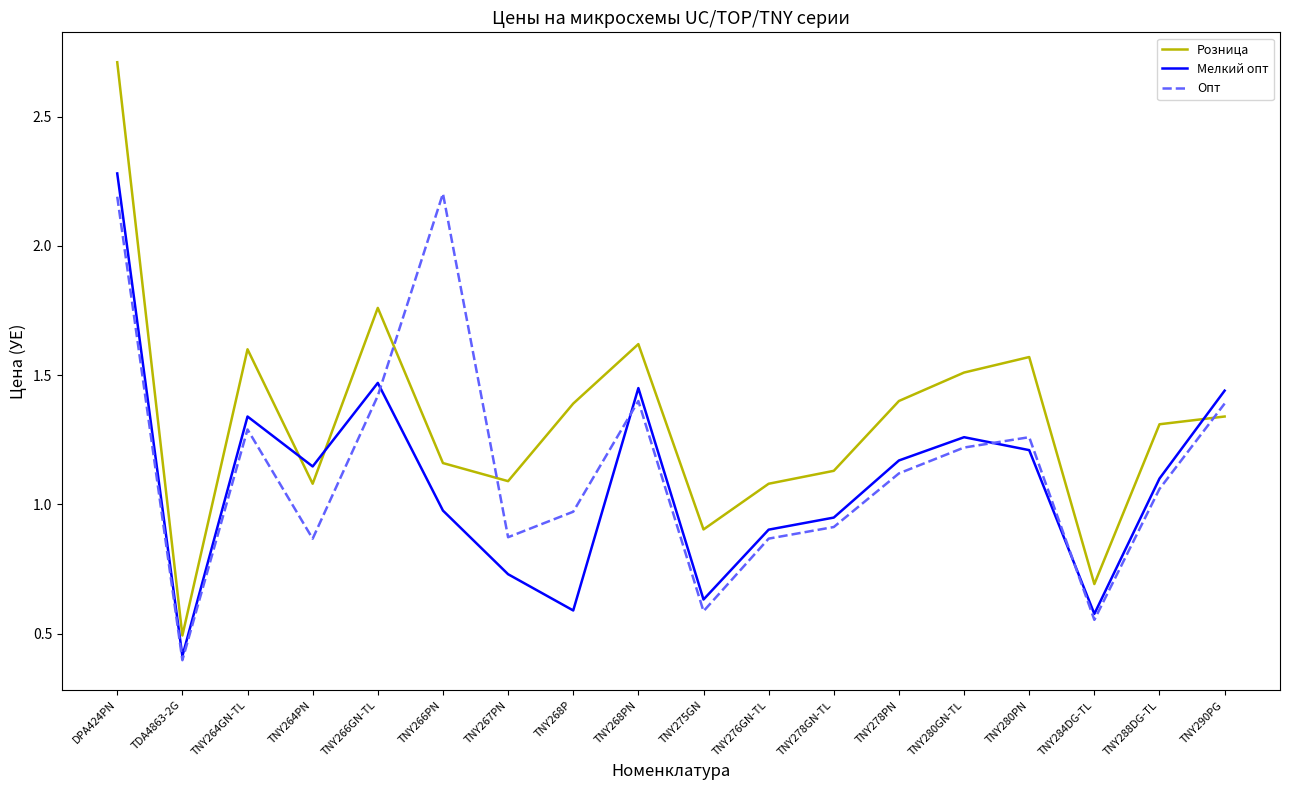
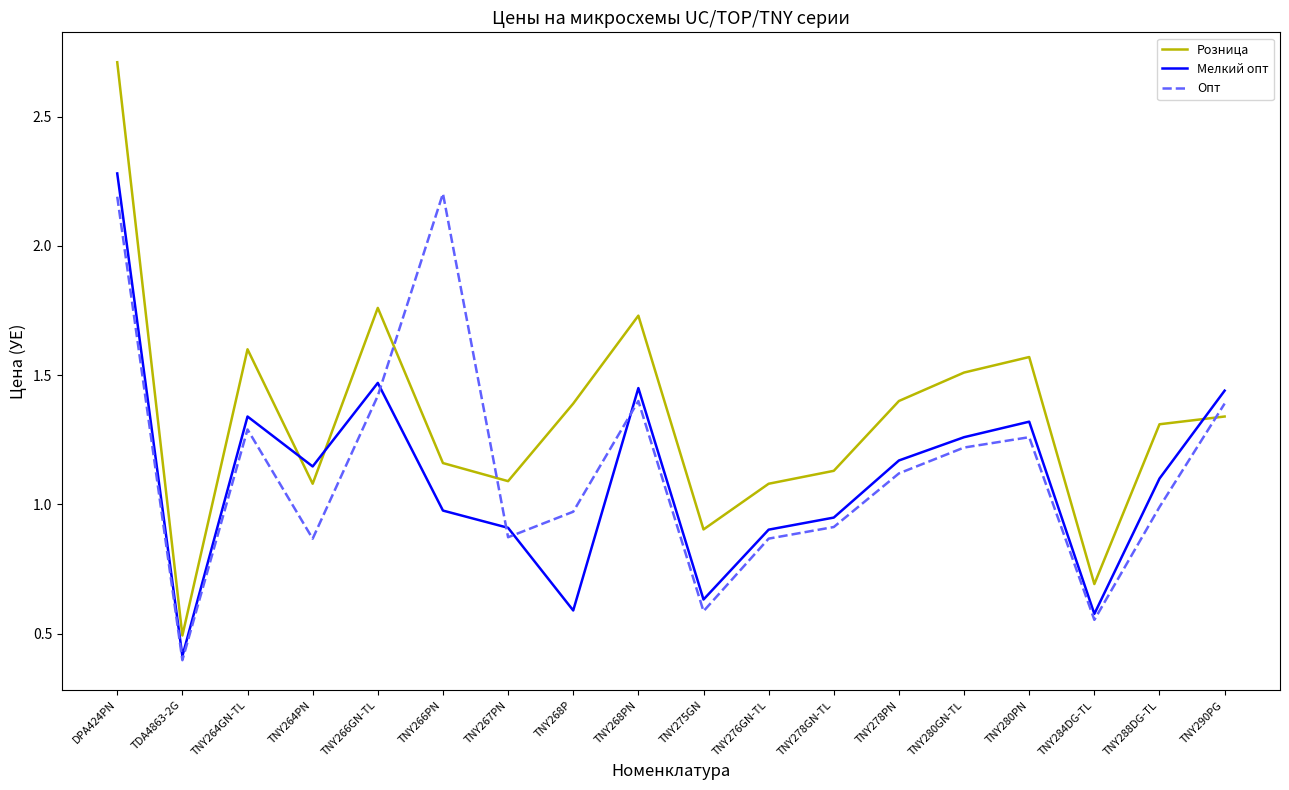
Мелкий опт, TNY267PN: 0.73 -> 0.91
Розница, TNY268PN: 1.62 -> 1.73
Мелкий опт, TNY280PN: 1.21 -> 1.32
Опт, TNY288DG-TL: 1.06 -> 0.99
